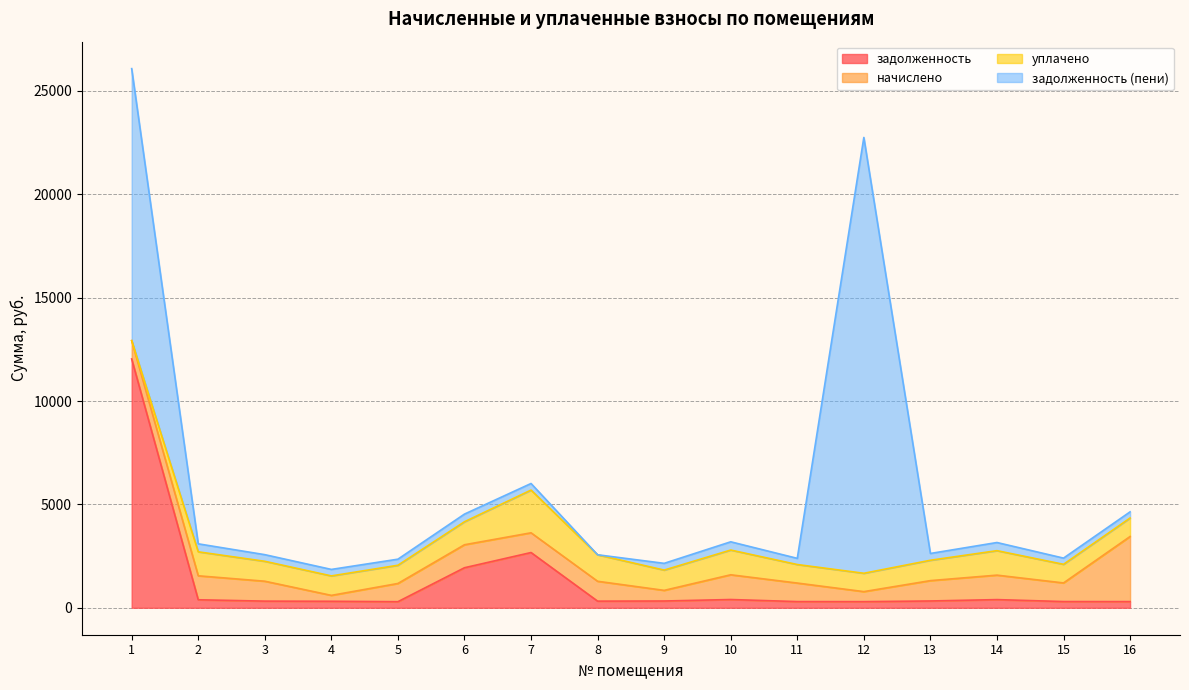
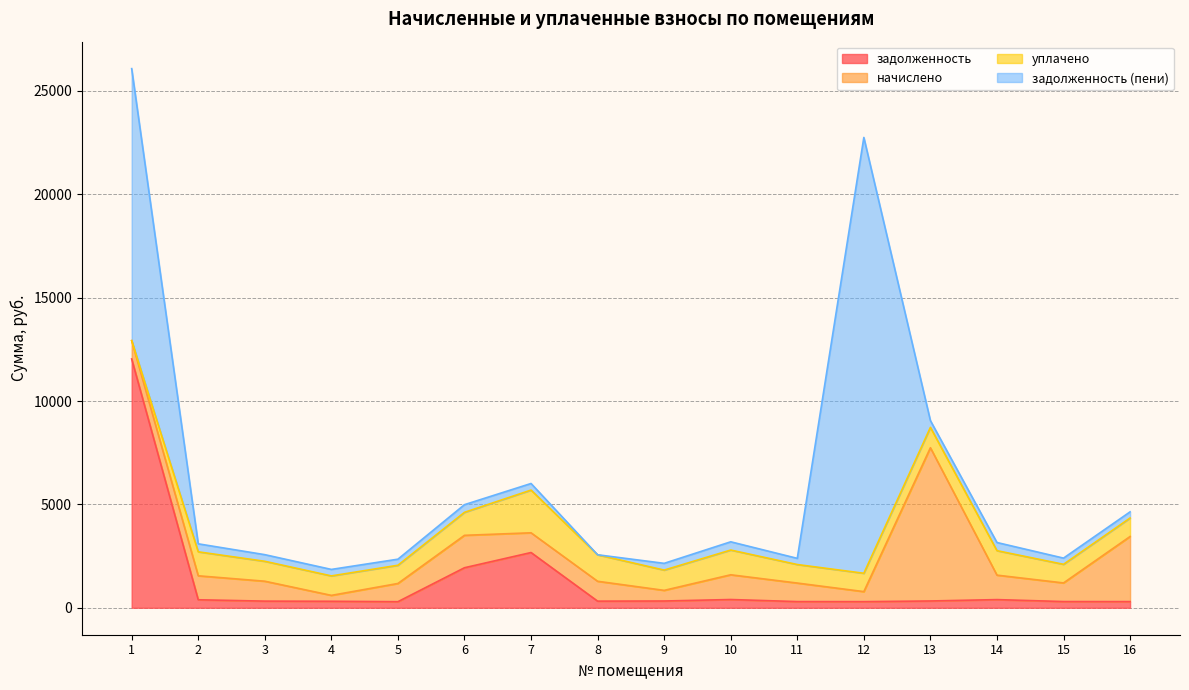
начислено, 6: 1100 -> 1600
начислено, 13: 1000 -> 7400
